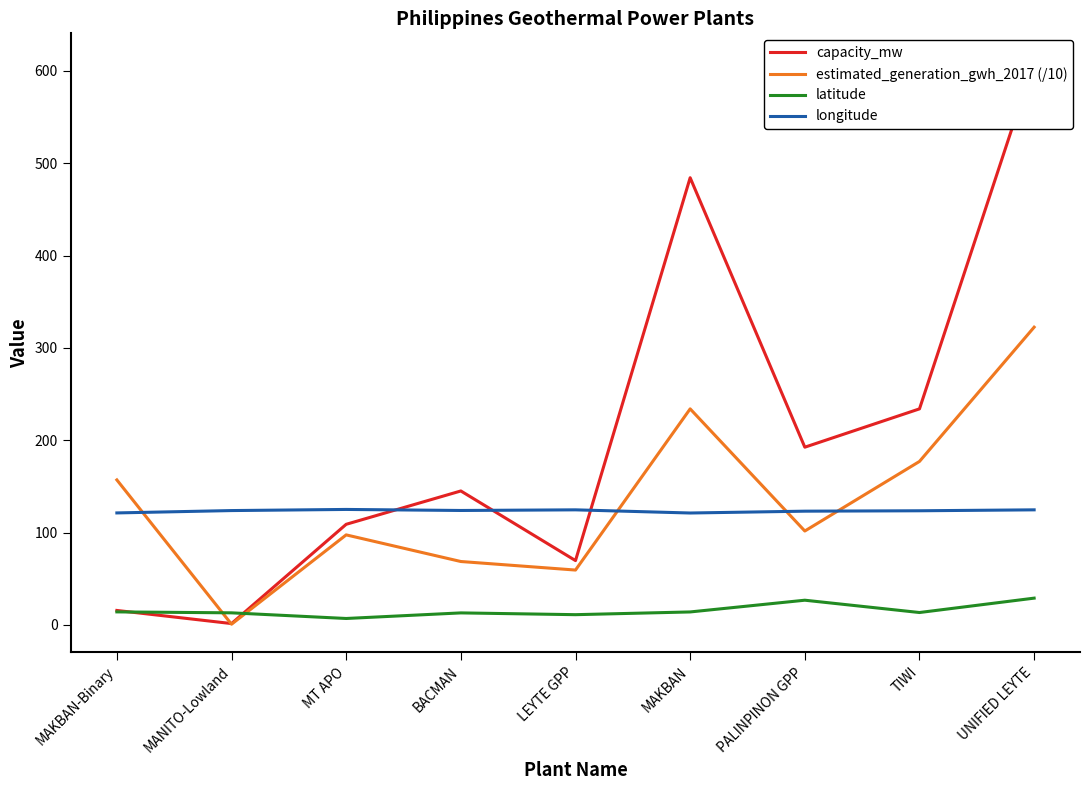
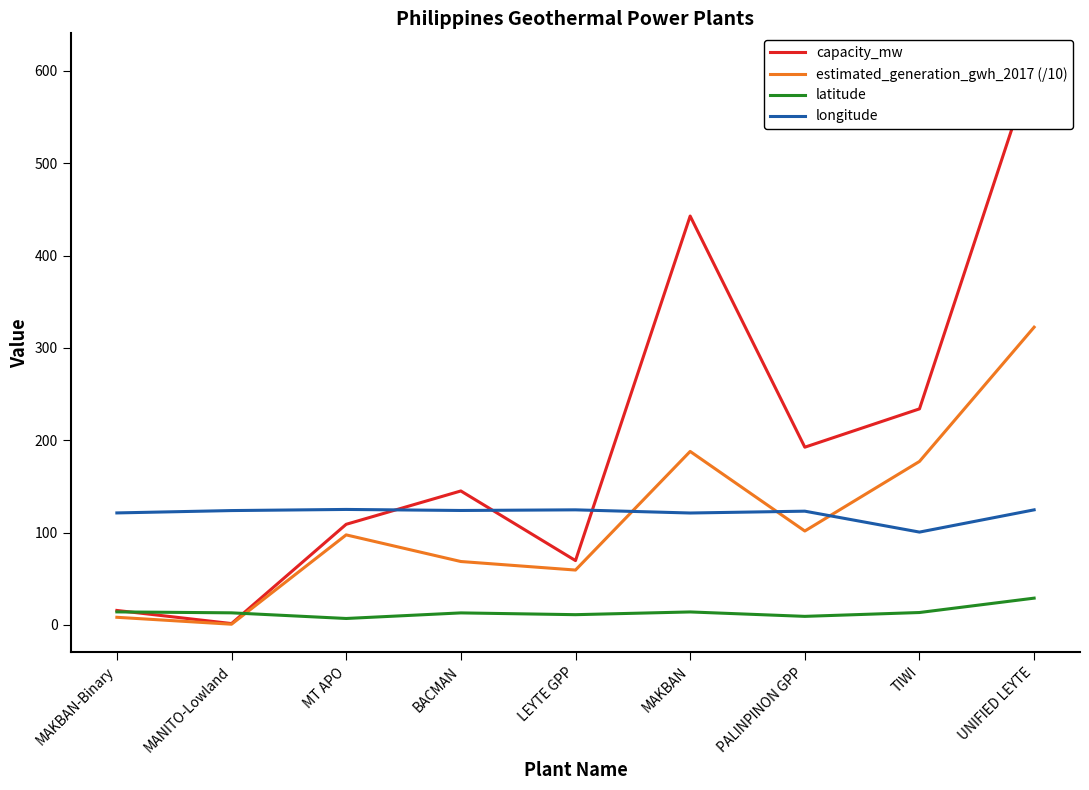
estimated_generation_gwh_2017 (/10), MAKBAN-Binary: 160 -> 10
capacity_mw, MAKBAN: 480 -> 440
estimated_generation_gwh_2017 (/10), MAKBAN: 230 -> 190
latitude, PALINPINON GPP: 30 -> 10
longitude, TIWI: 120 -> 100
